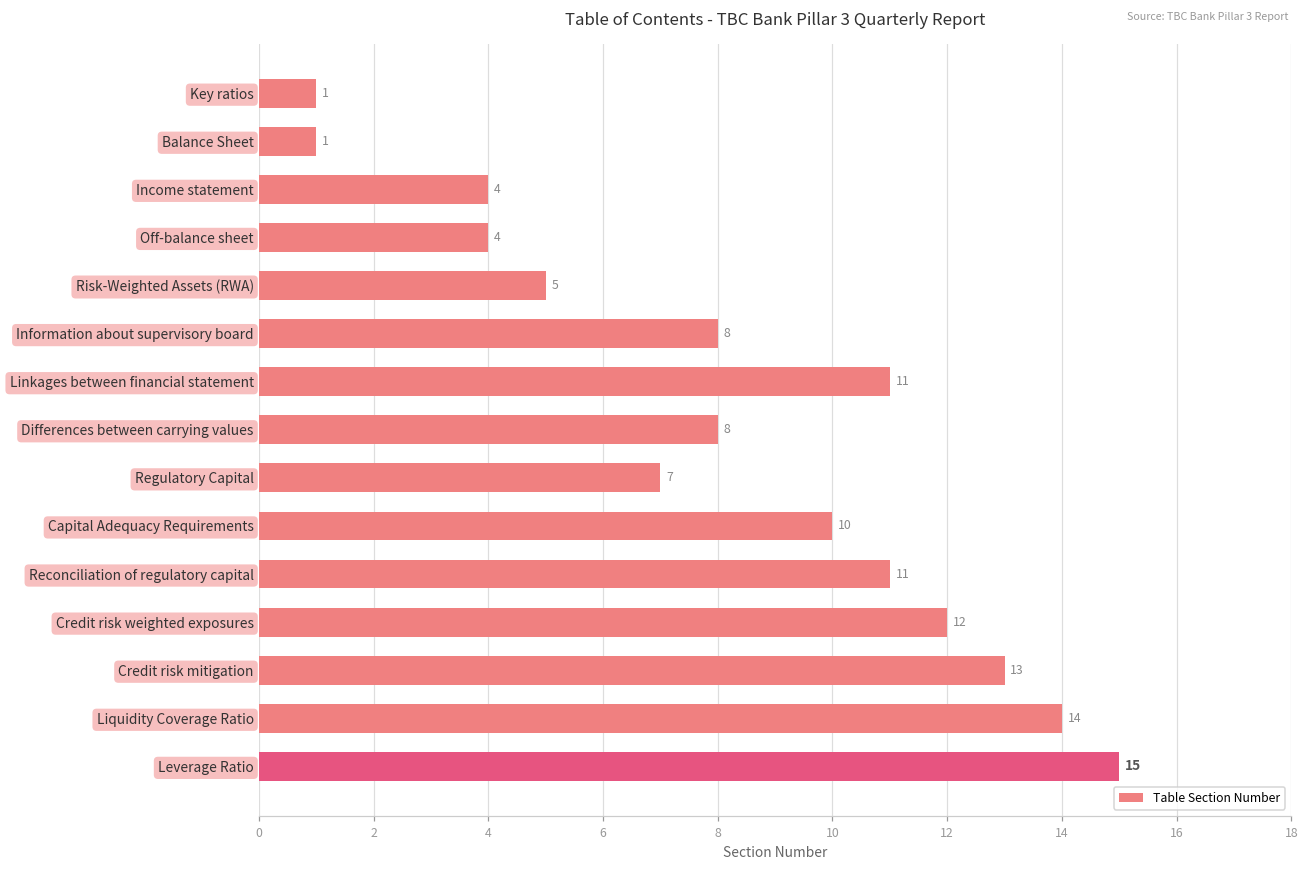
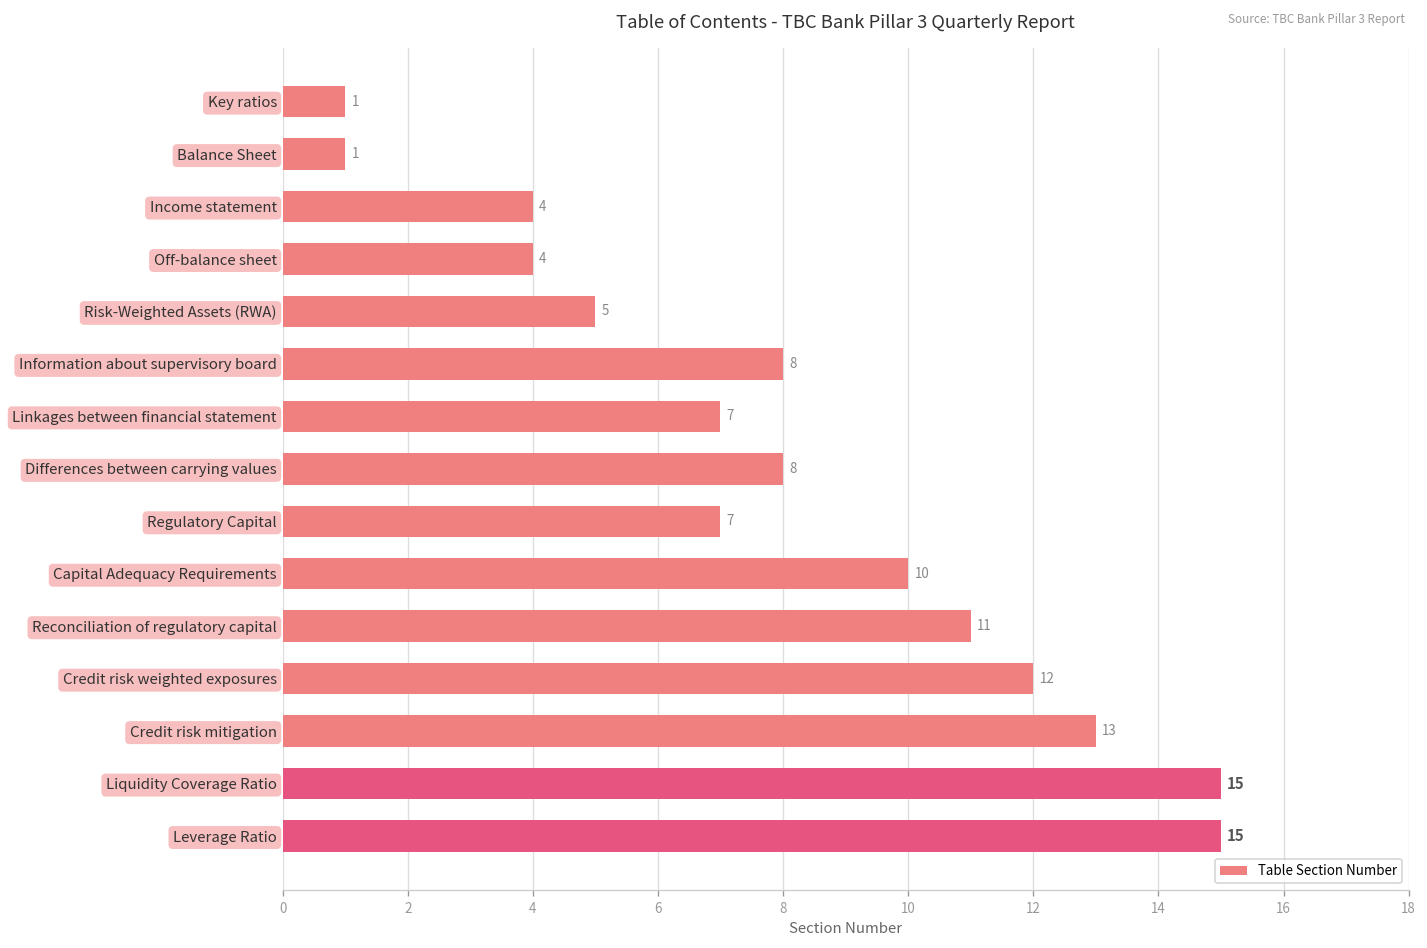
Linkages between financial statement: 11 -> 7
Liquidity Coverage Ratio: 14 -> 15
